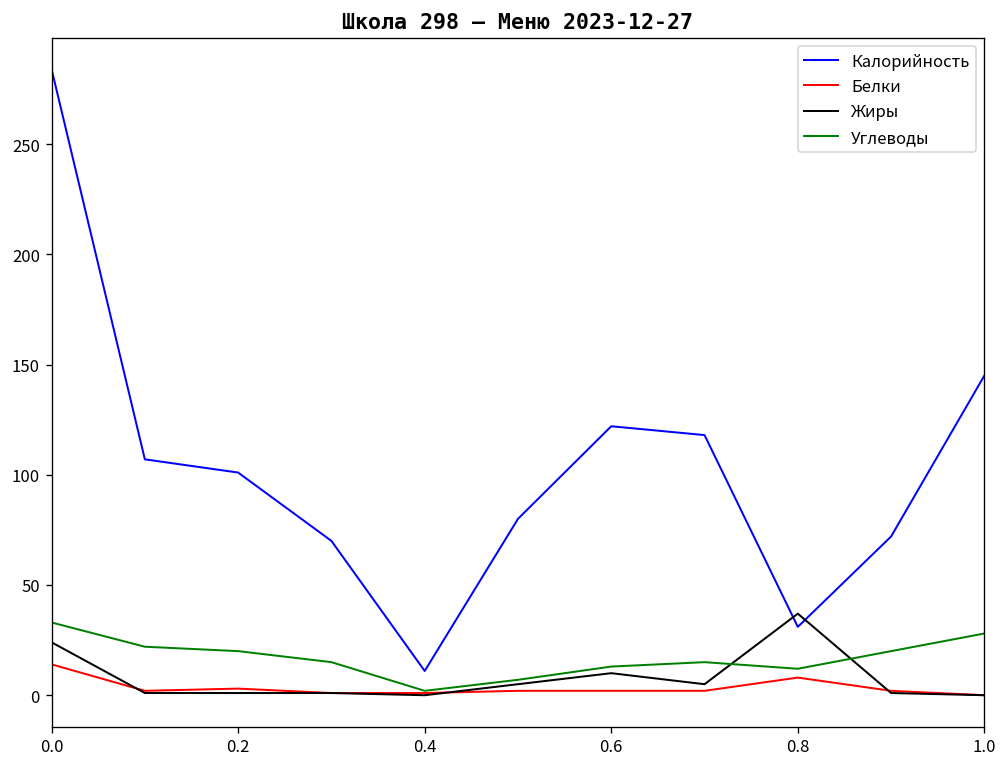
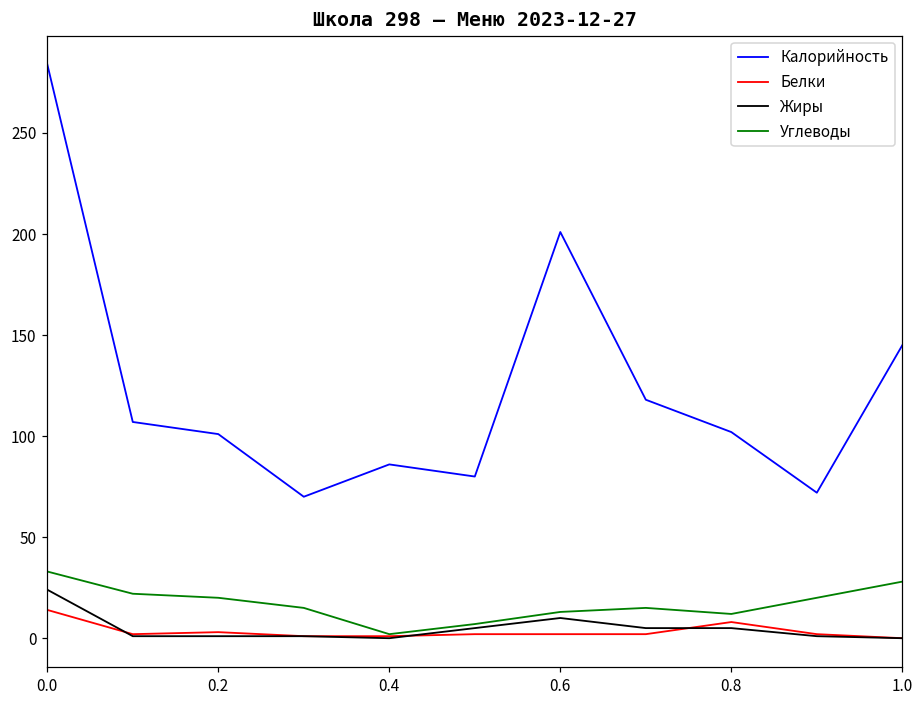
Калорийность, 0.4: 11 -> 86
Калорийность, 0.6: 122 -> 201
Калорийность, 0.8: 31 -> 102
Жиры, 0.8: 37 -> 5
